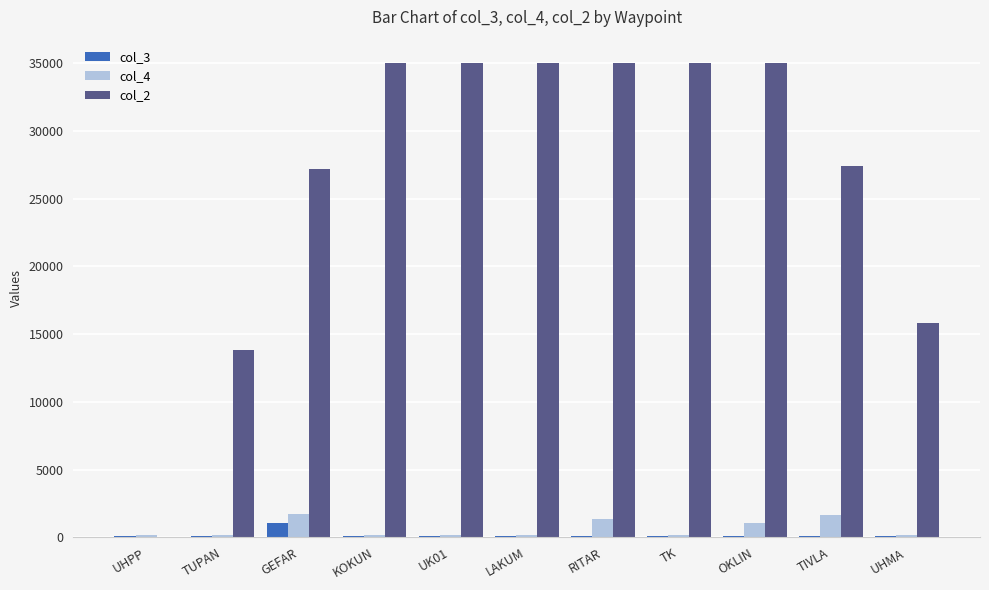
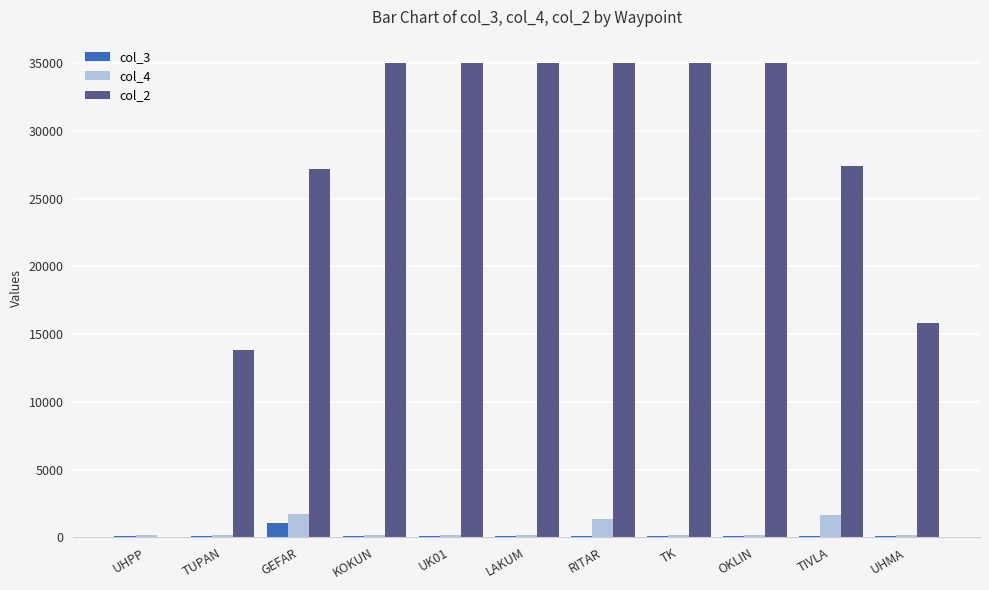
col_4, OKLIN: 1000 -> 200
